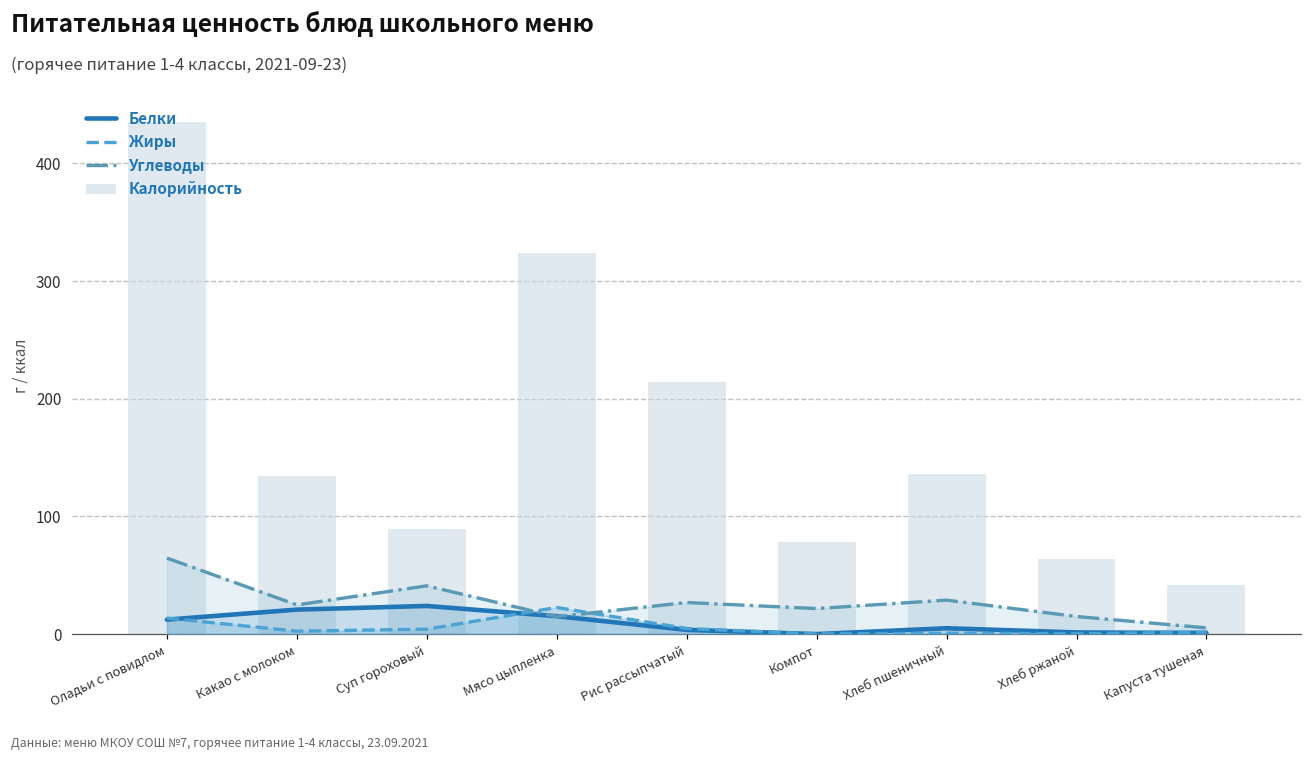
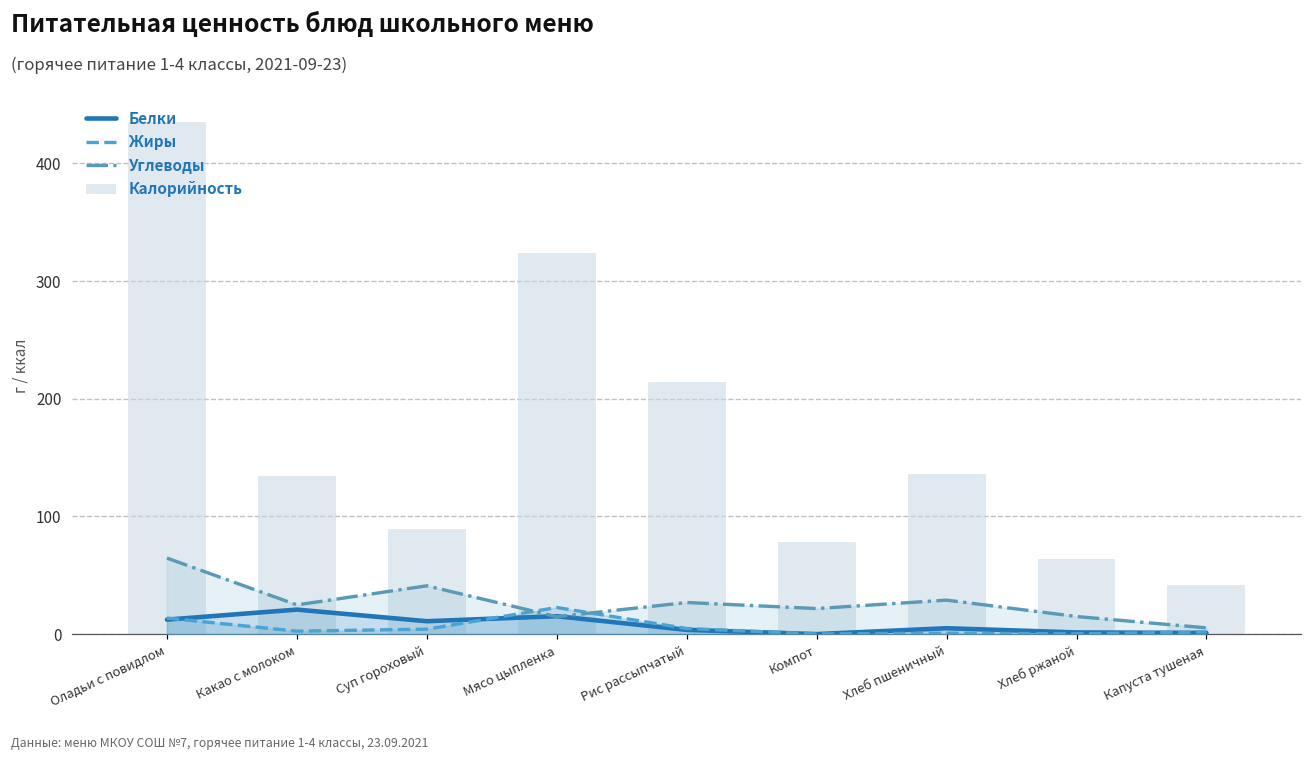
Белки, Суп гороховый: 24 -> 11
